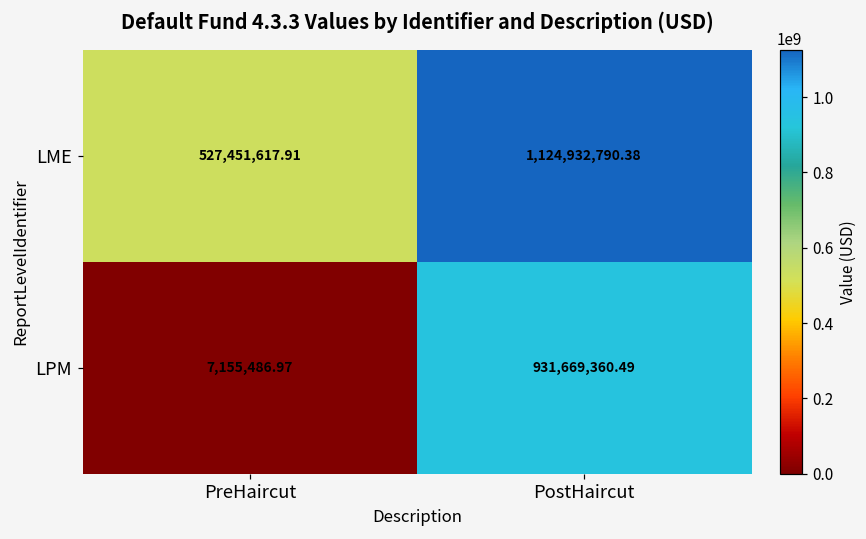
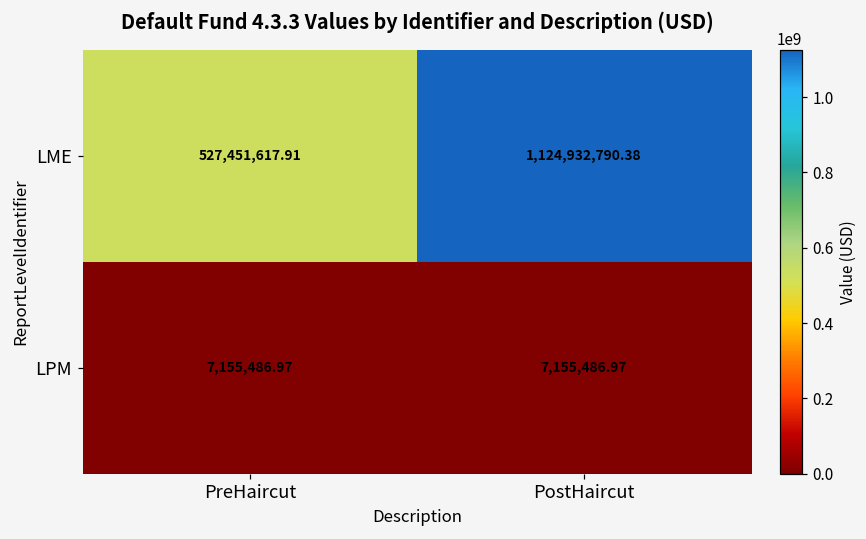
LPM, PostHaircut: 931,669,360.49 -> 7,155,486.97
